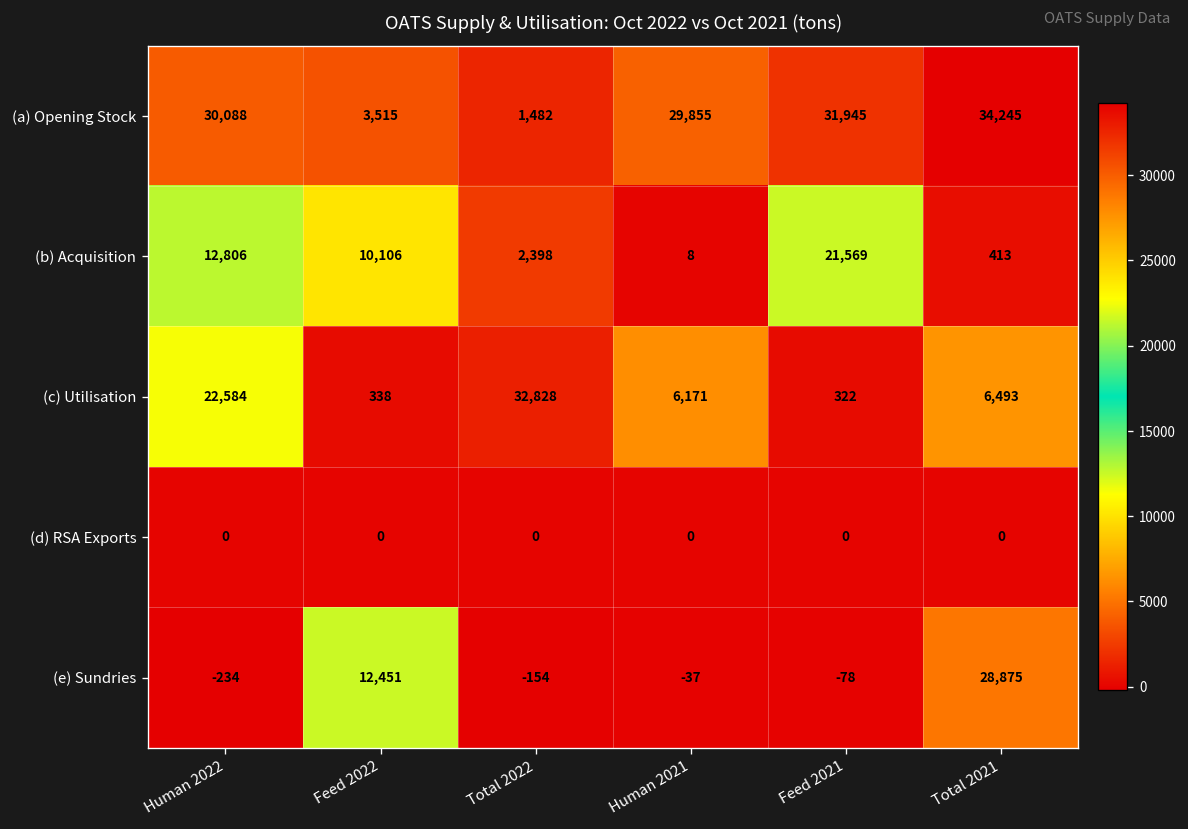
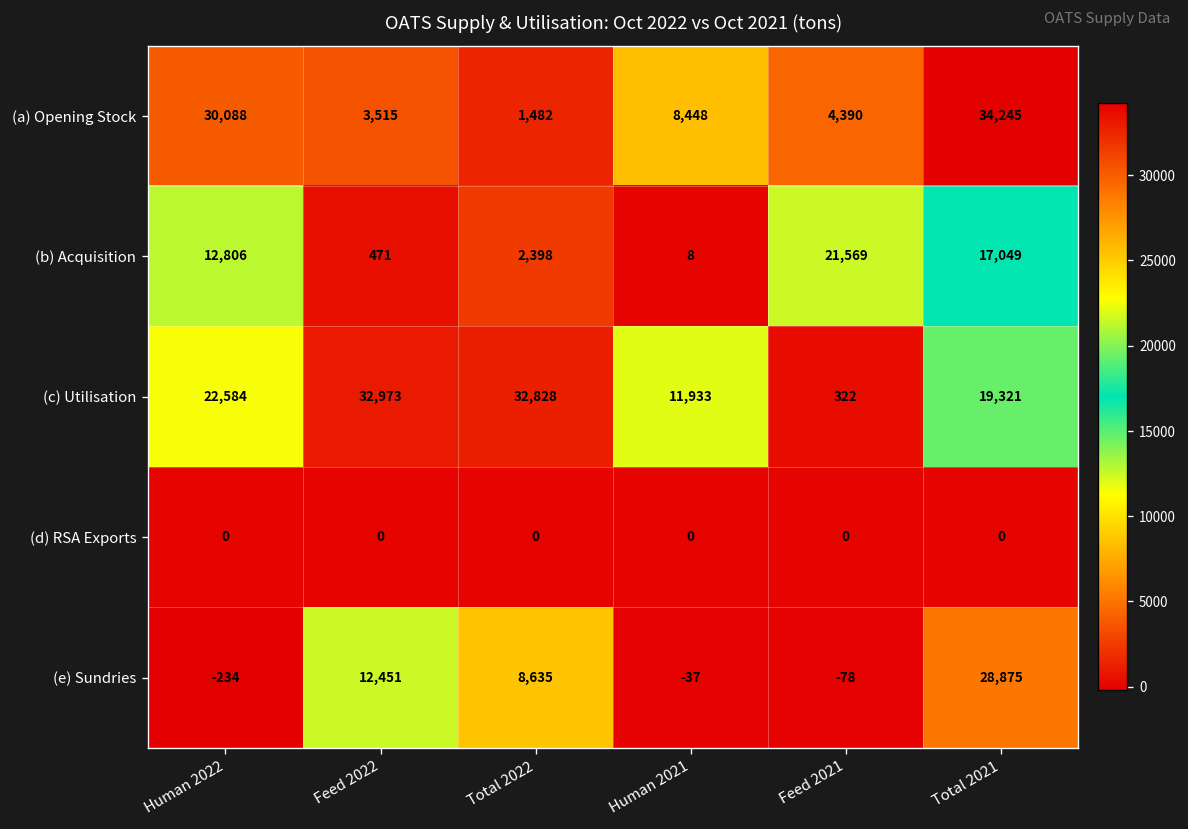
(a) Opening Stock, Human 2021: 29,855 -> 8,448
(a) Opening Stock, Feed 2021: 31,945 -> 4,390
(b) Acquisition, Feed 2022: 10,106 -> 471
(b) Acquisition, Total 2021: 413 -> 17,049
(c) Utilisation, Feed 2022: 338 -> 32,973
(c) Utilisation, Human 2021: 6,171 -> 11,933
(c) Utilisation, Total 2021: 6,493 -> 19,321
(e) Sundries, Total 2022: -154 -> 8,635
